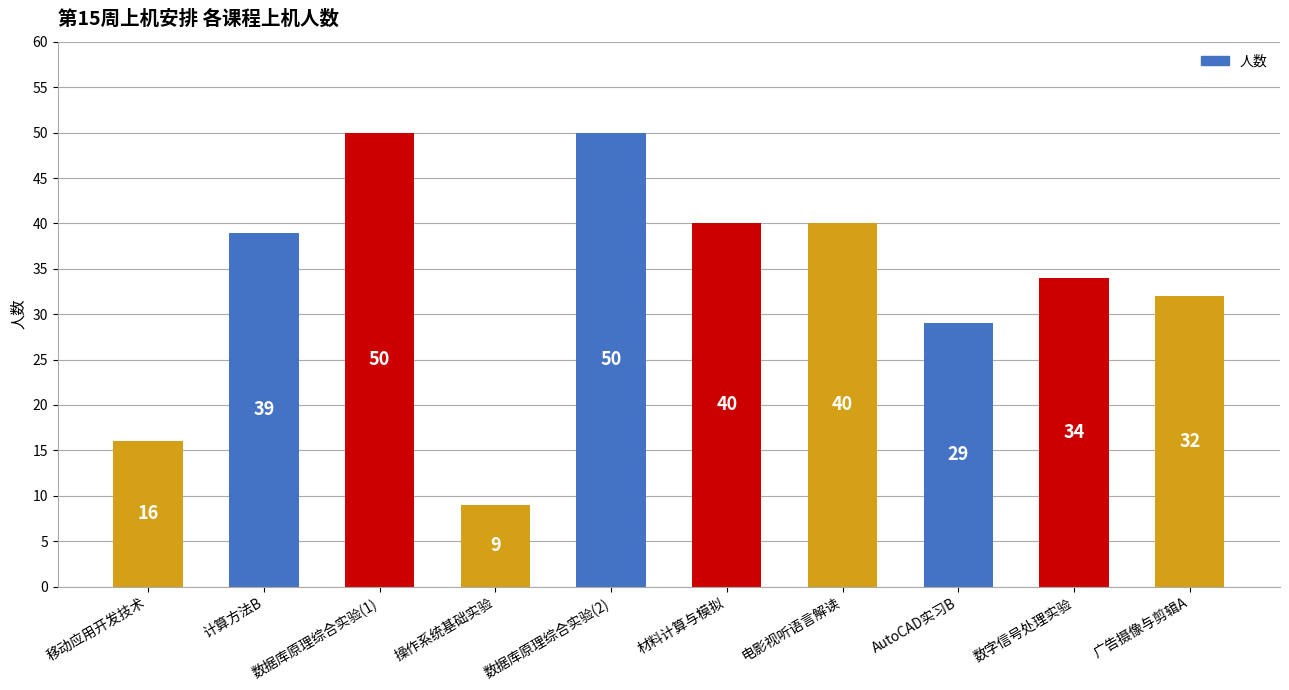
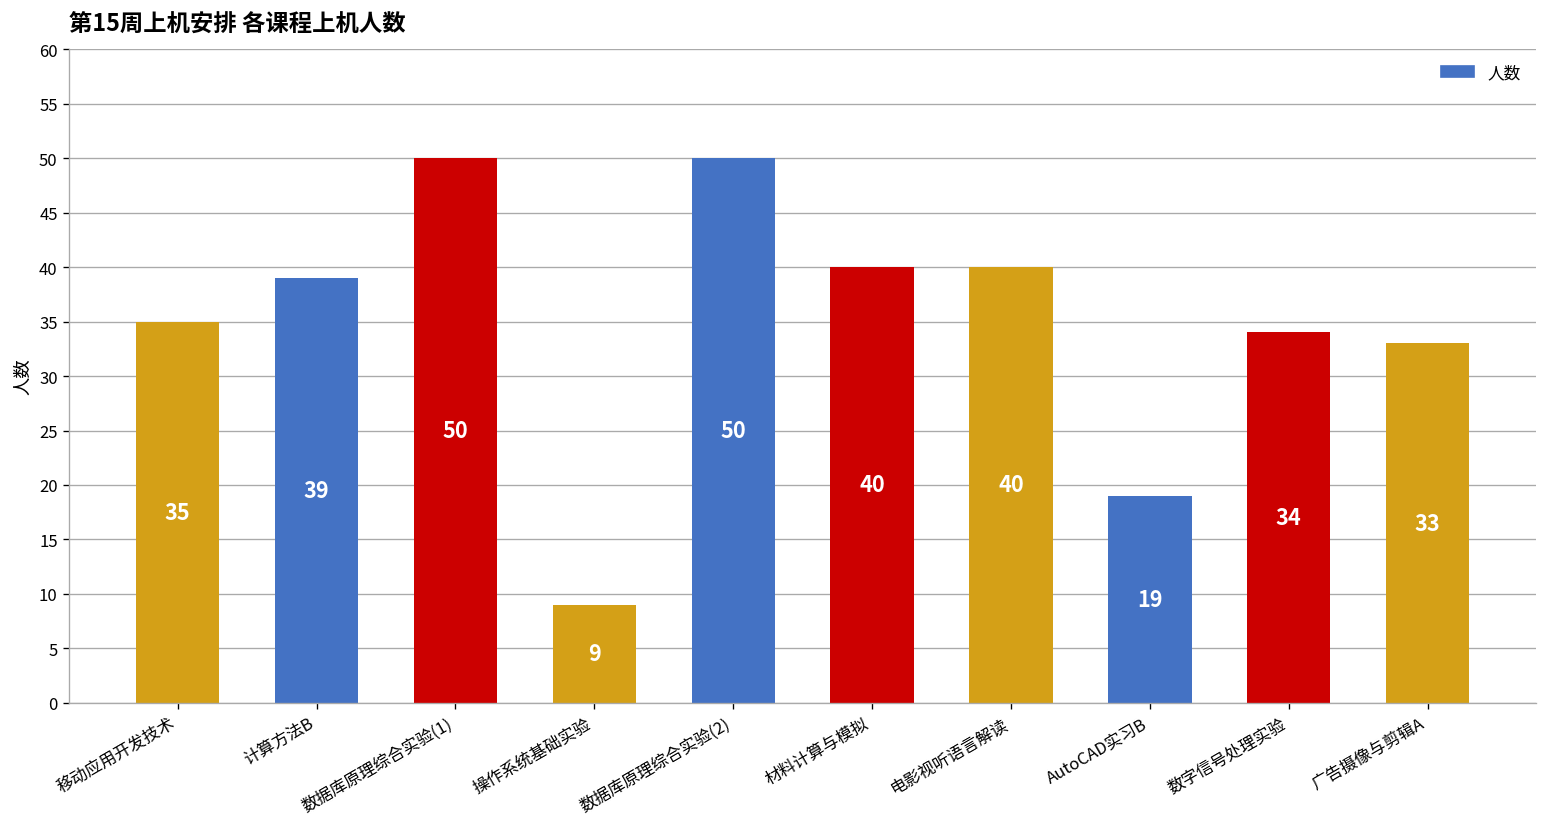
移动应用开发技术: 16 -> 35
AutoCAD实习B: 29 -> 19
广告摄像与剪辑A: 32 -> 33
